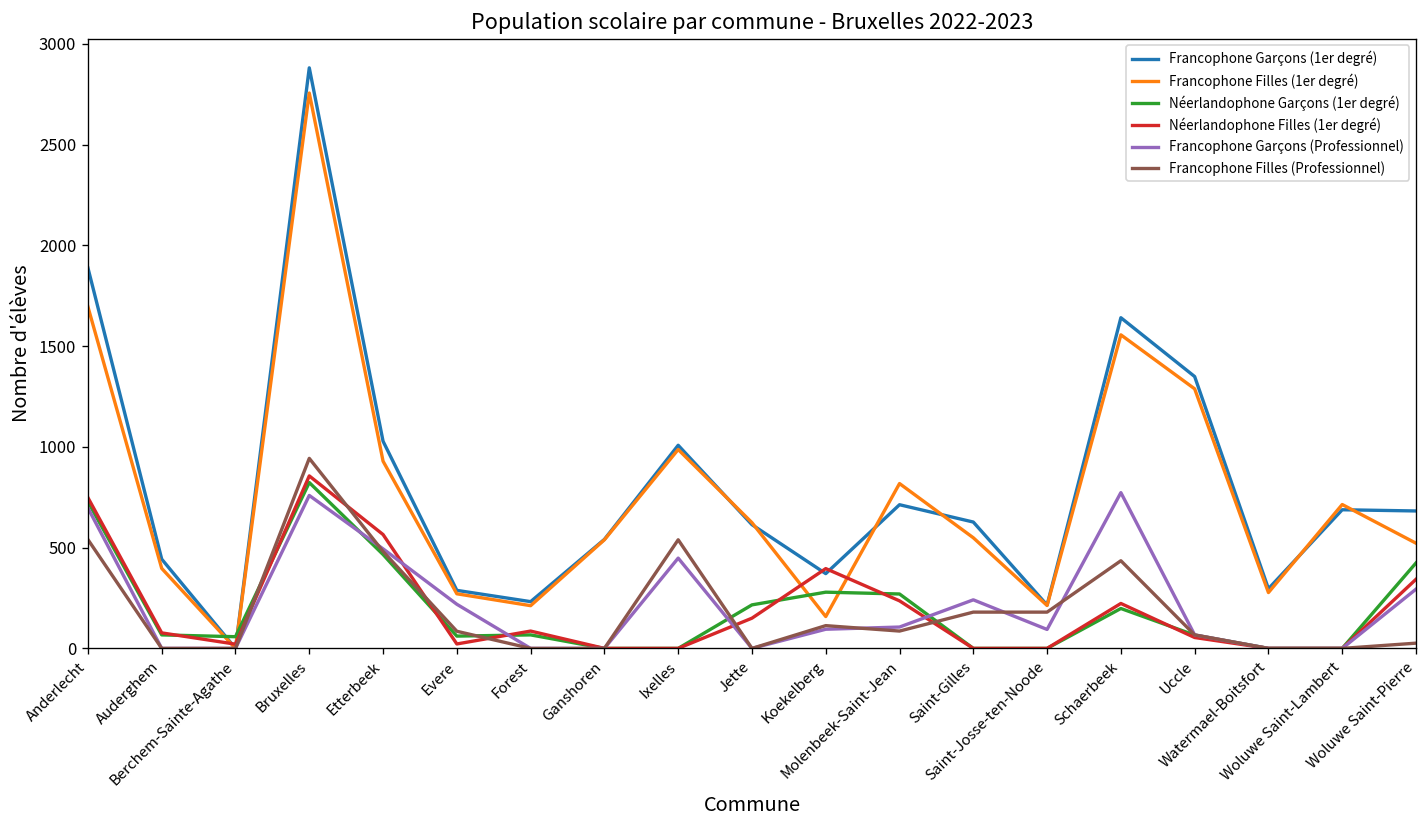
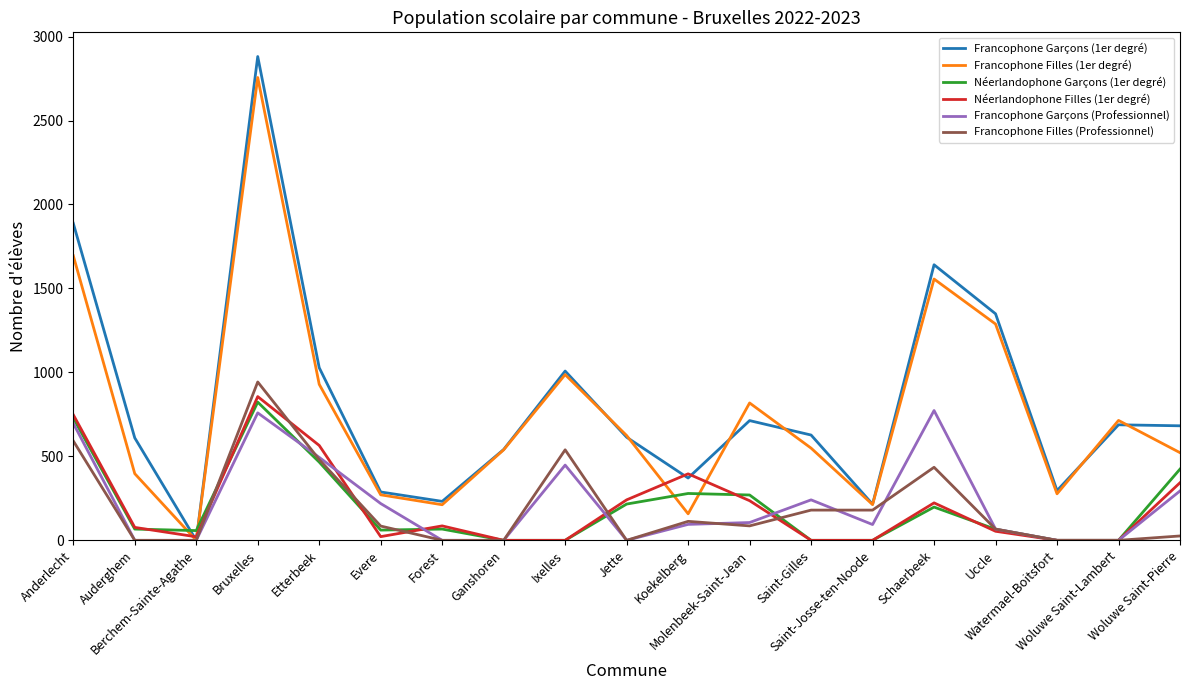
Francophone Filles (Professionnel), Anderlecht: 540 -> 590
Francophone Garçons (1er degré), Auderghem: 440 -> 610
Néerlandophone Filles (1er degré), Jette: 150 -> 240
